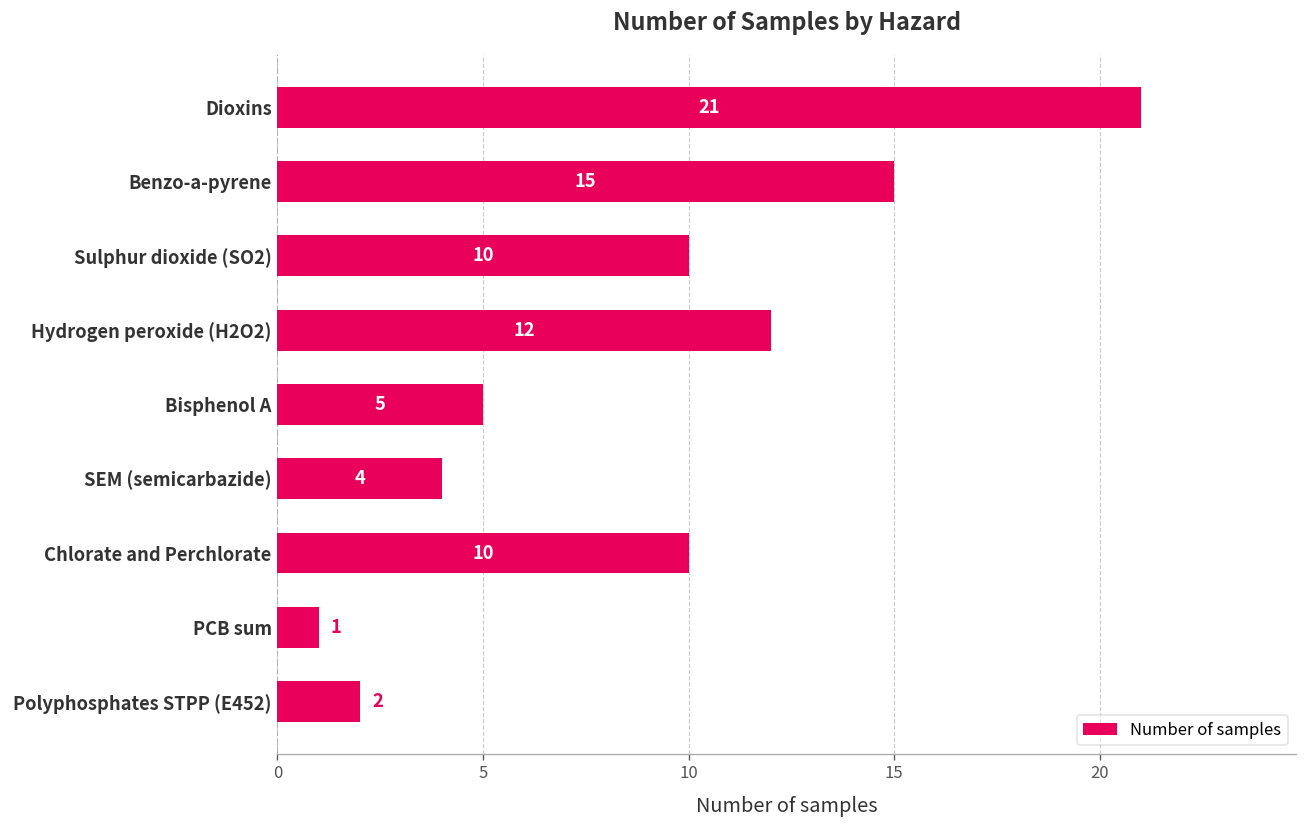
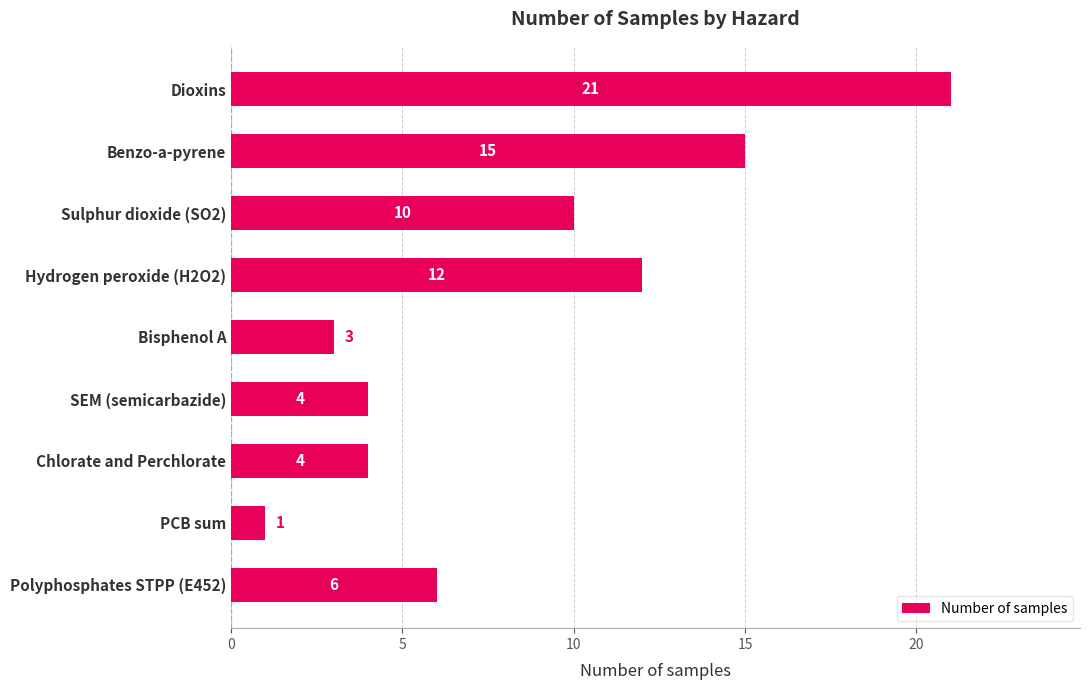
Bisphenol A: 5 -> 3
Chlorate and Perchlorate: 10 -> 4
Polyphosphates STPP (E452): 2 -> 6
